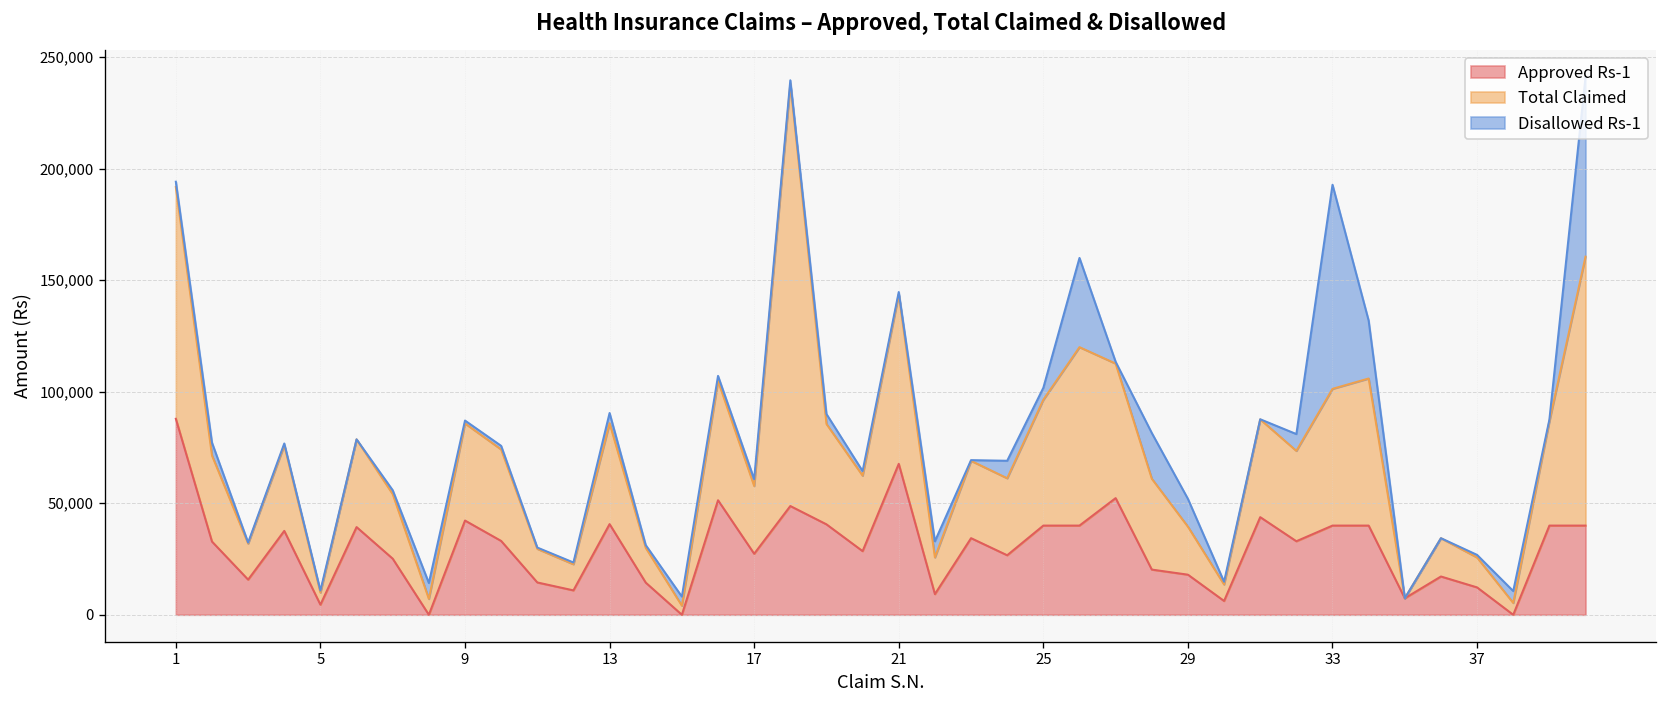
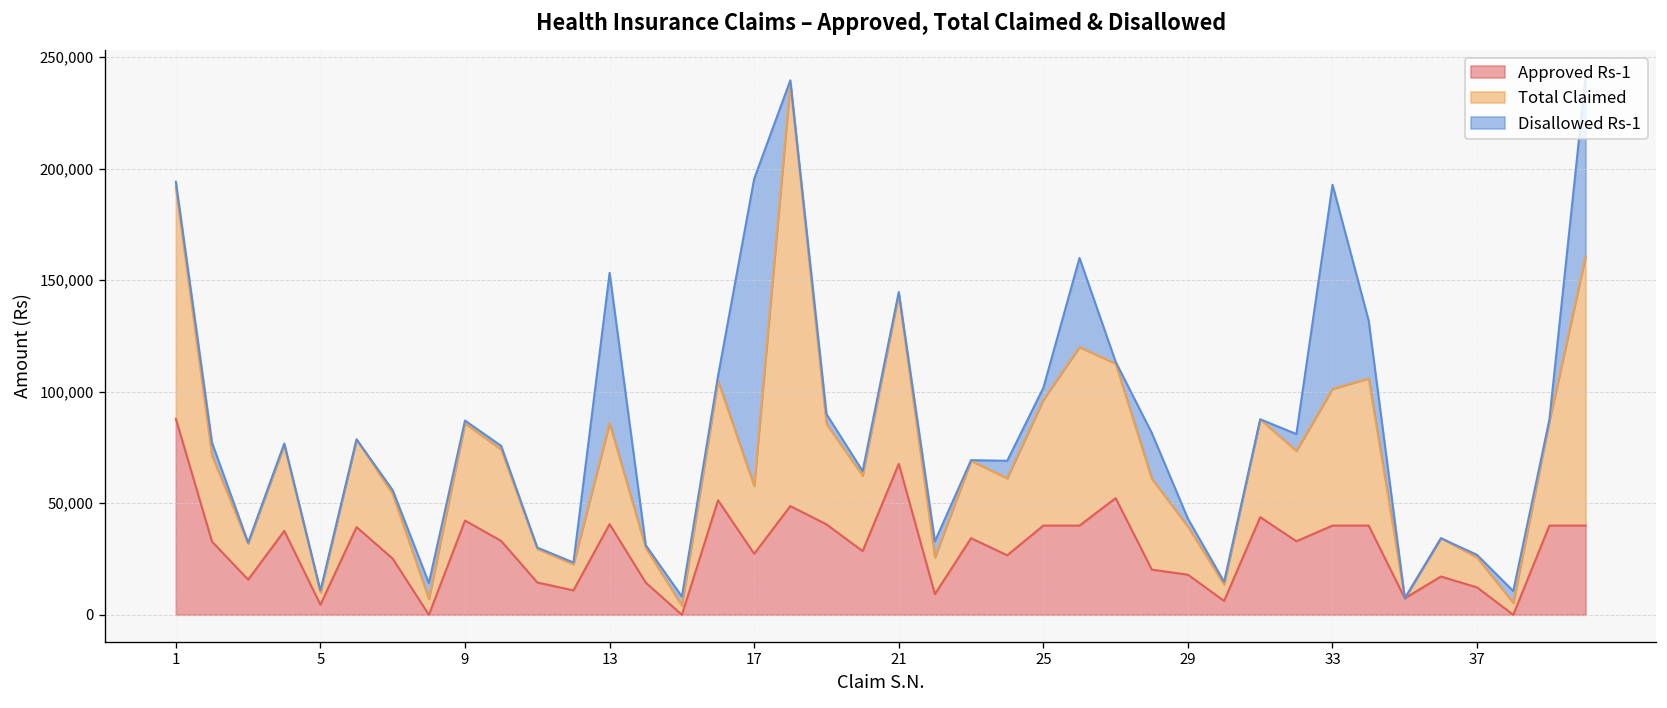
Disallowed Rs-1, 13: 5,000 -> 67,000
Disallowed Rs-1, 17: 3,000 -> 138,000
Disallowed Rs-1, 29: 12,000 -> 4,000
